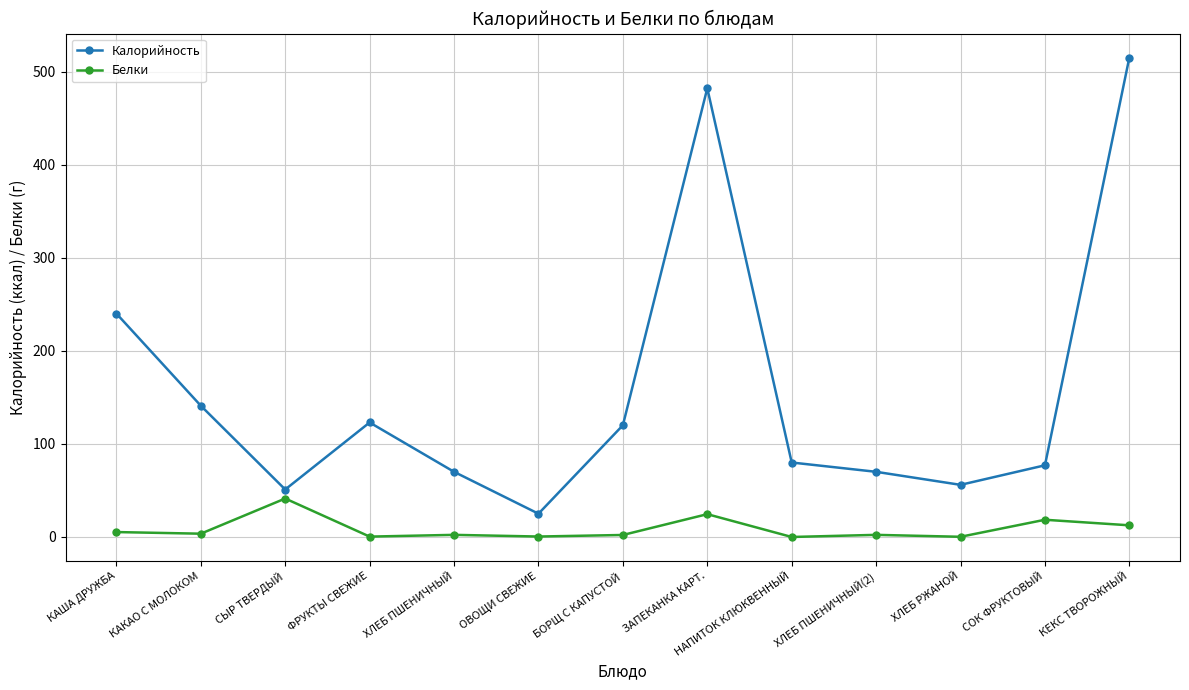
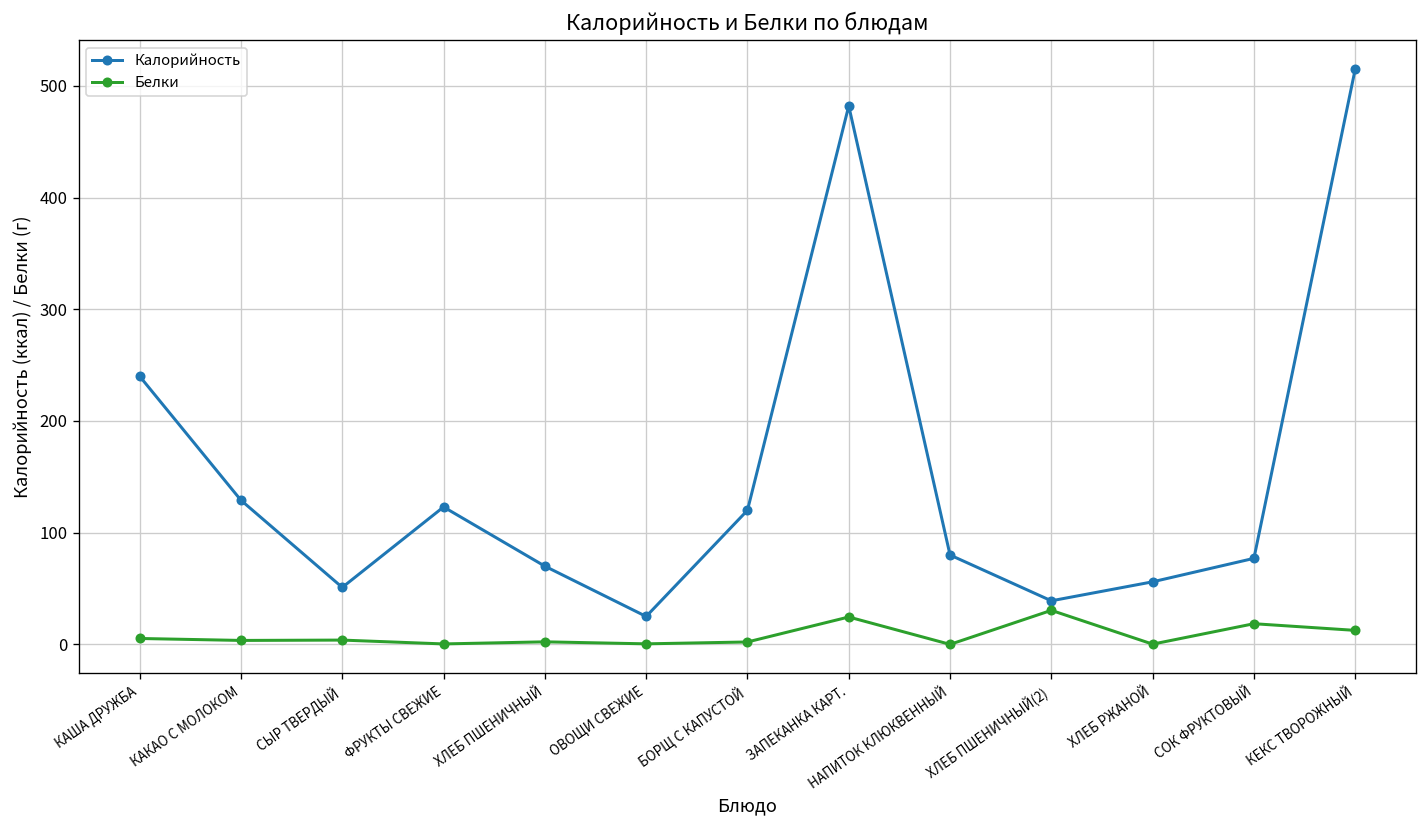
Калорийность, КАКАО С МОЛОКОМ: 140 -> 130
Белки, СЫР ТВЕРДЫЙ: 40 -> 0
Калорийность, ХЛЕБ ПШЕНИЧНЫЙ(2): 70 -> 40
Белки, ХЛЕБ ПШЕНИЧНЫЙ(2): 0 -> 30
